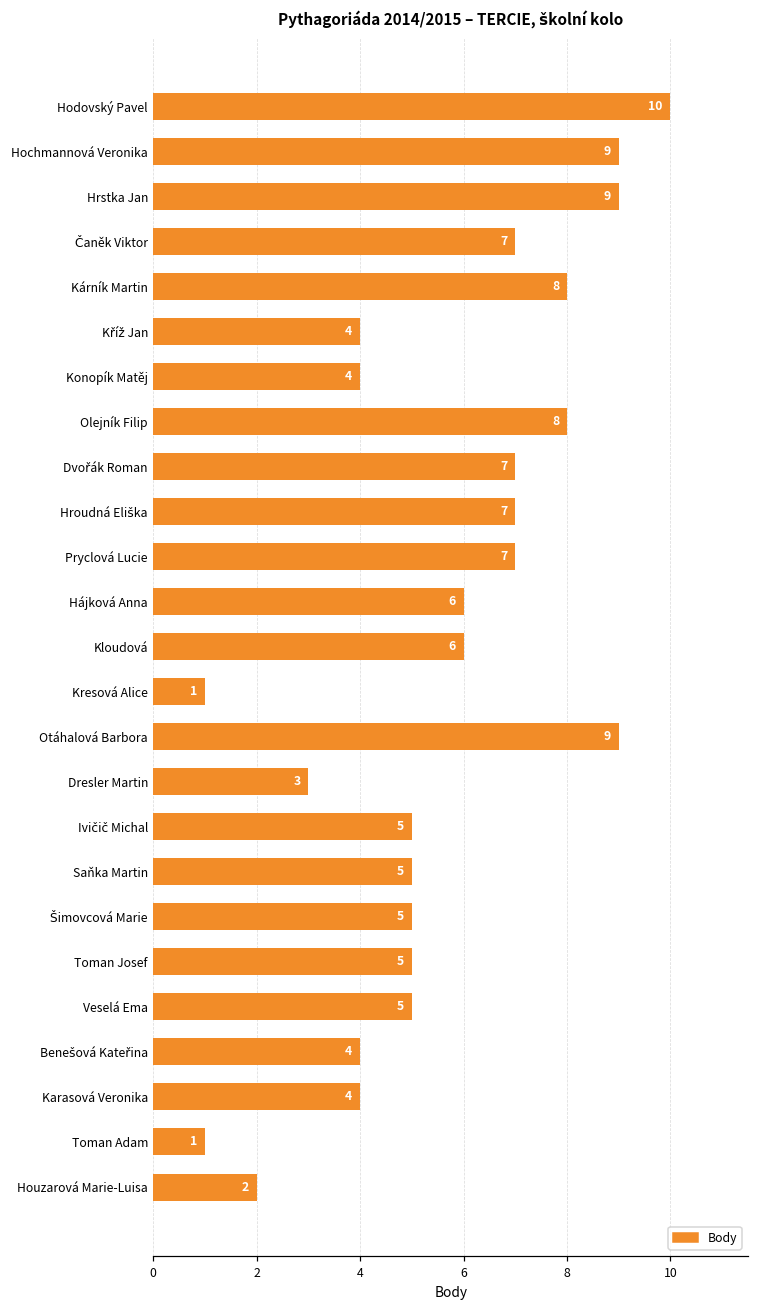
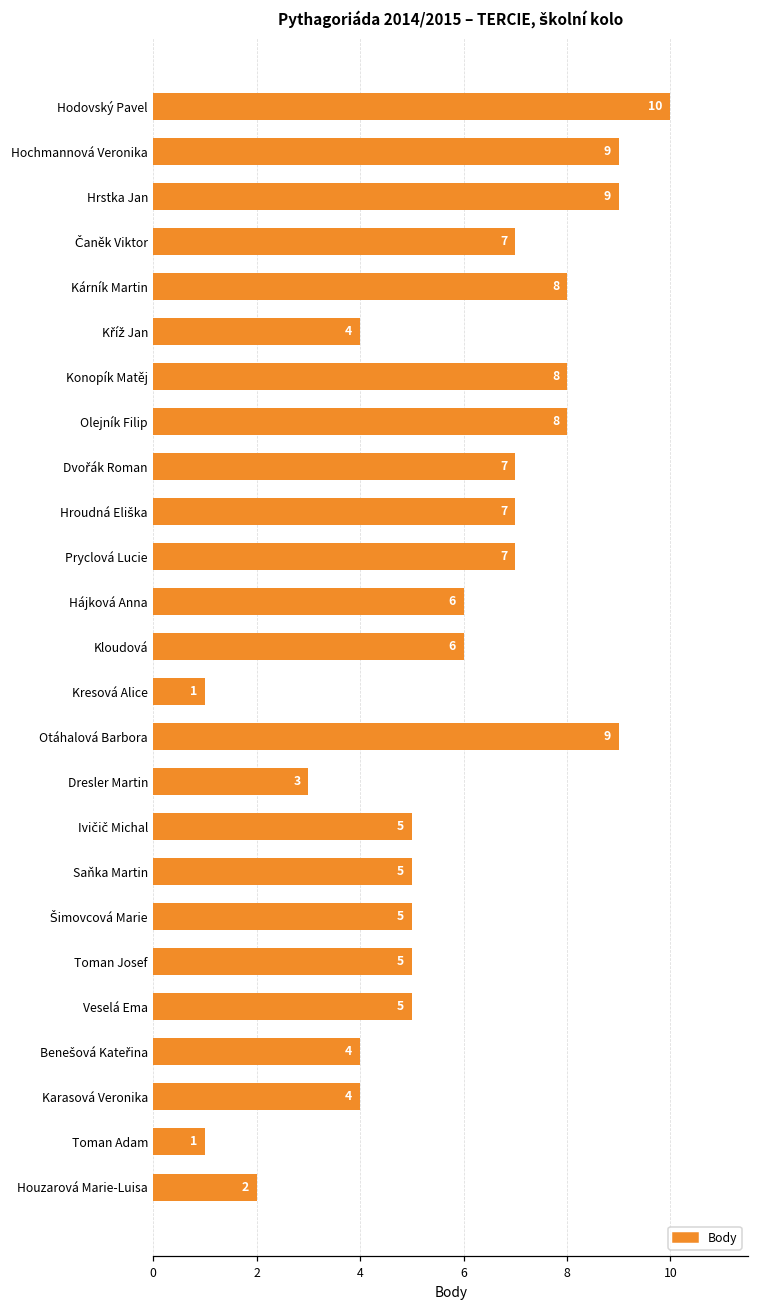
Konopík Matěj: 4 -> 8
